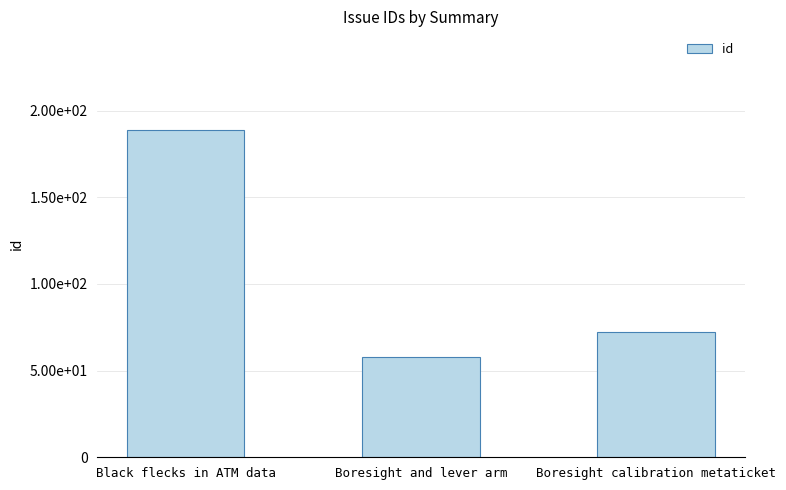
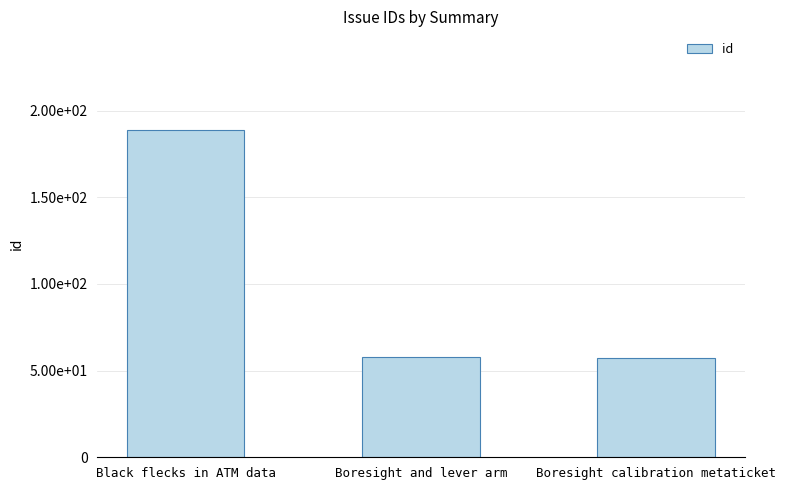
Boresight calibration metaticket: 72 -> 57
